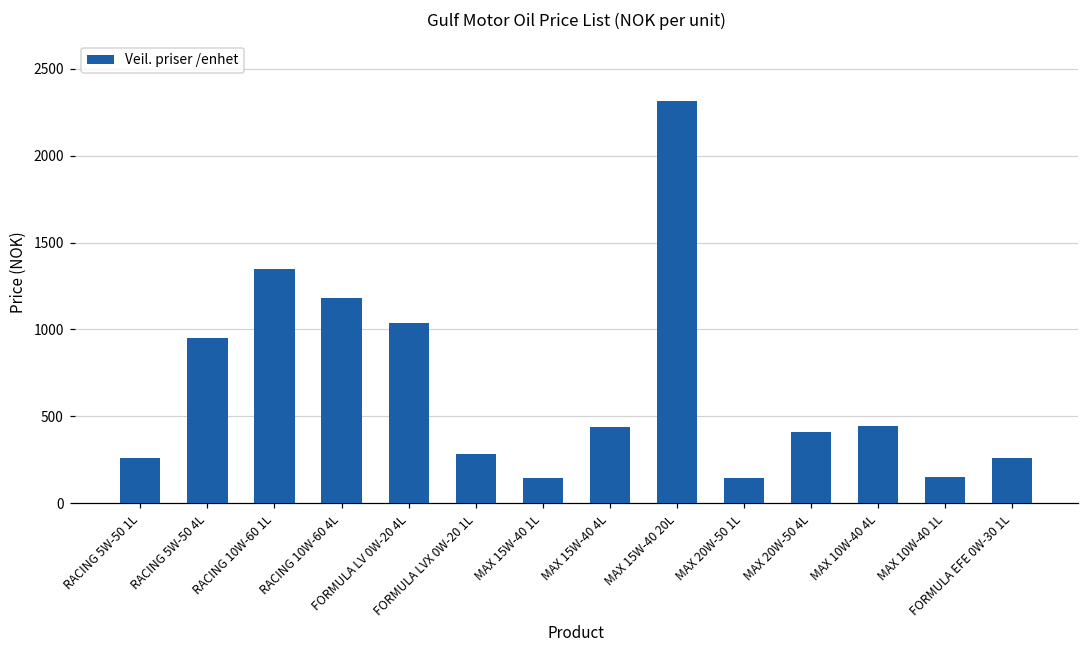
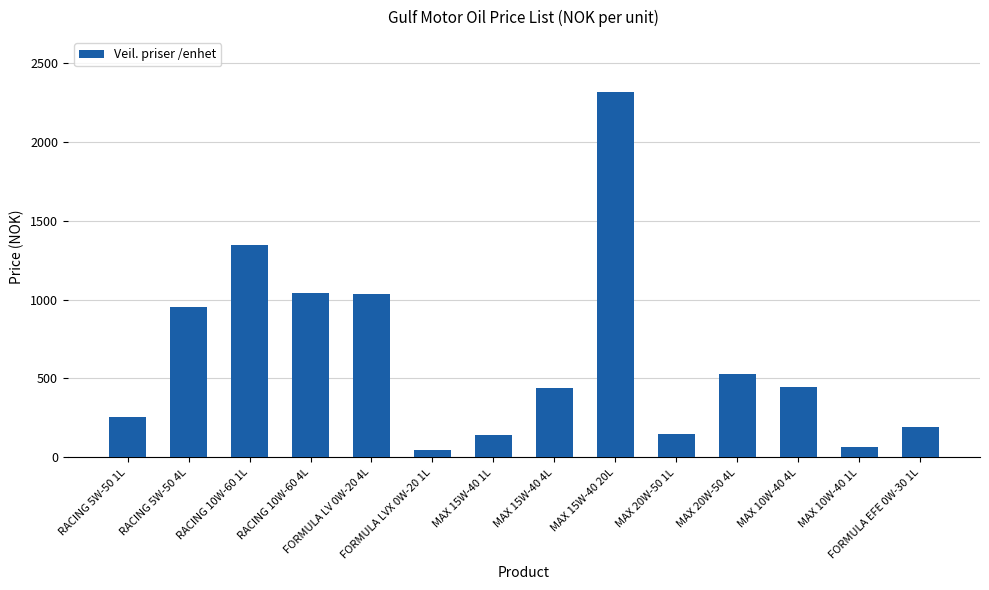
RACING 10W-60 4L: 1180 -> 1040
FORMULA LVX 0W-20 1L: 280 -> 50
MAX 20W-50 4L: 410 -> 530
MAX 10W-40 1L: 150 -> 70
FORMULA EFE 0W-30 1L: 260 -> 190
